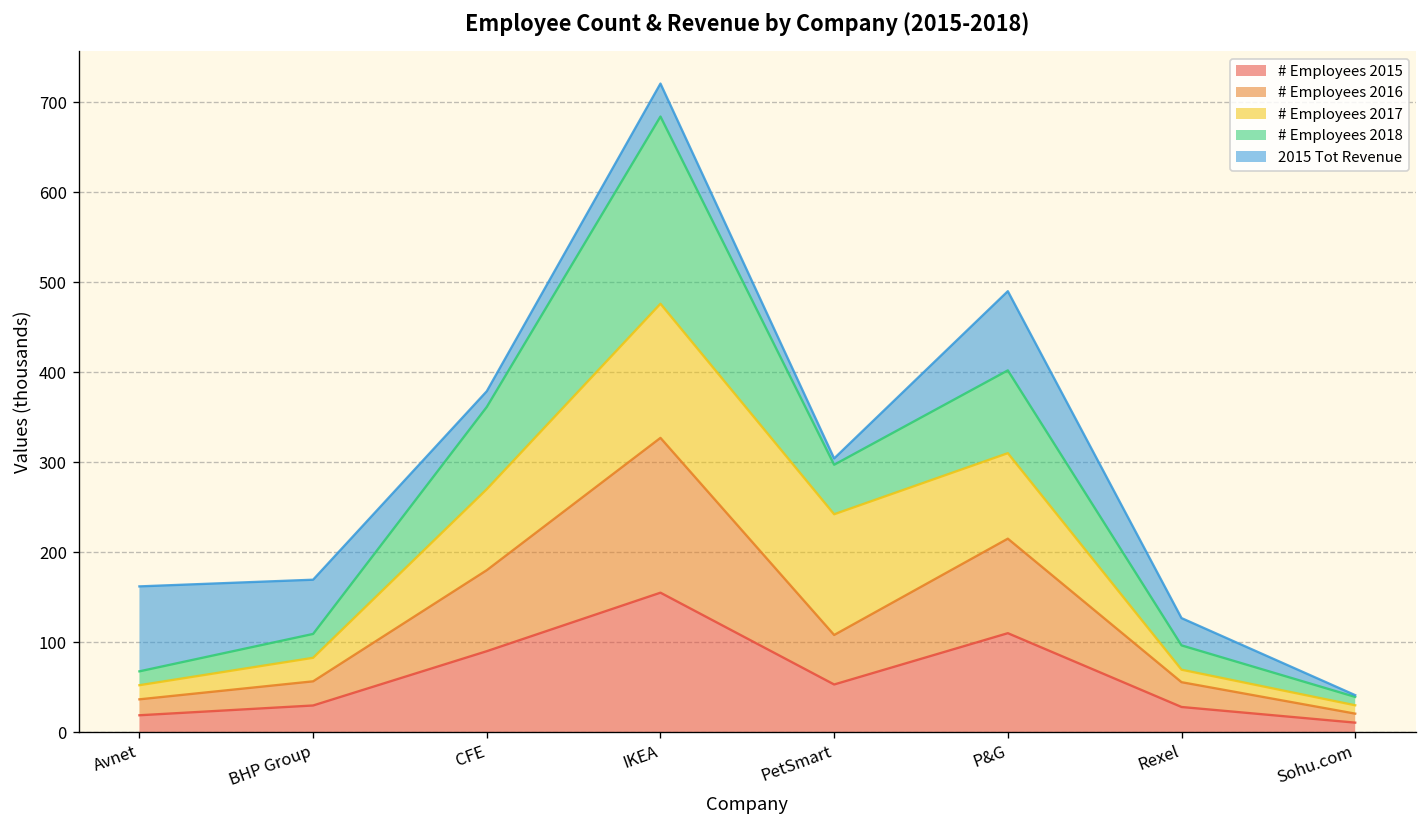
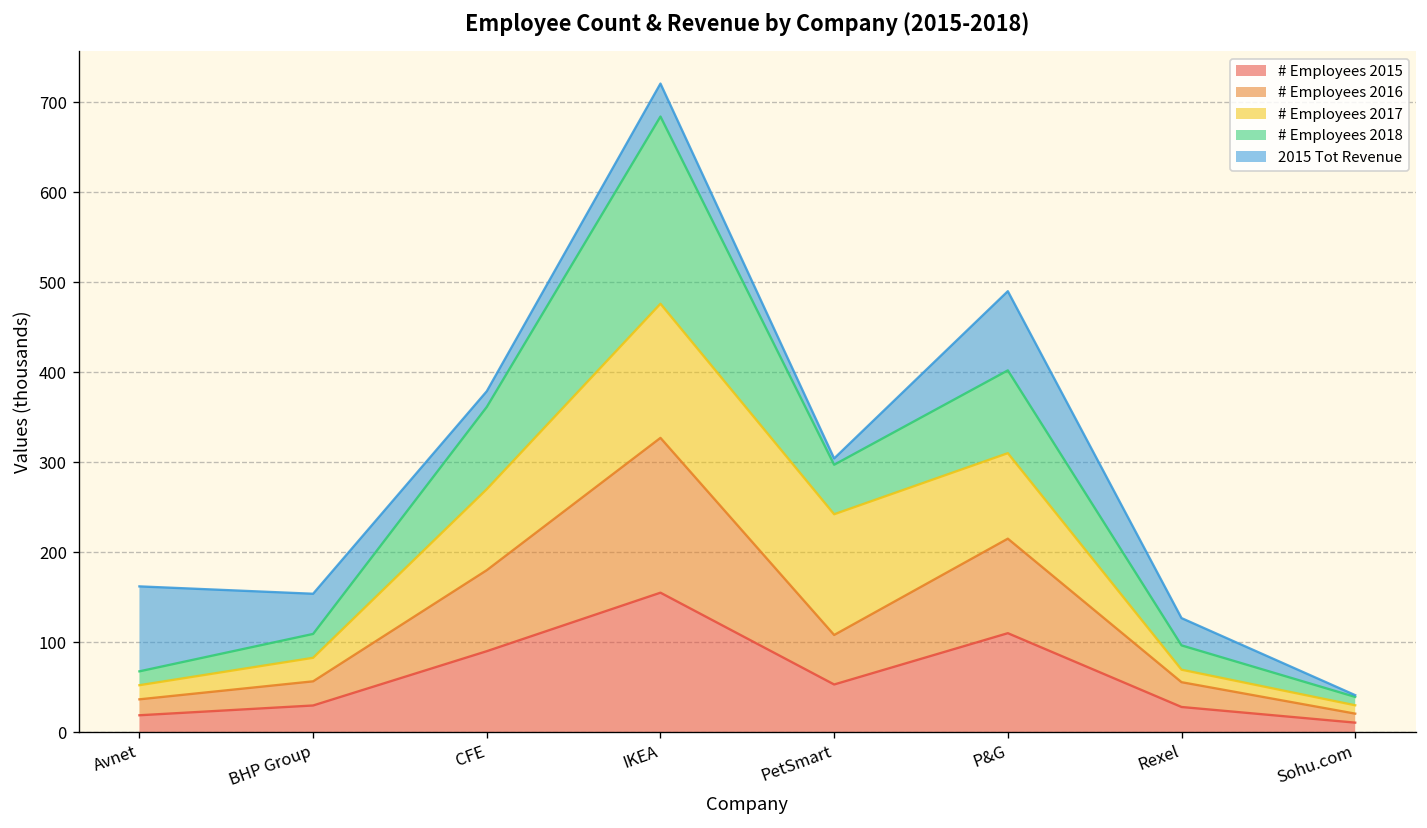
2015 Tot Revenue, BHP Group: 60 -> 40
